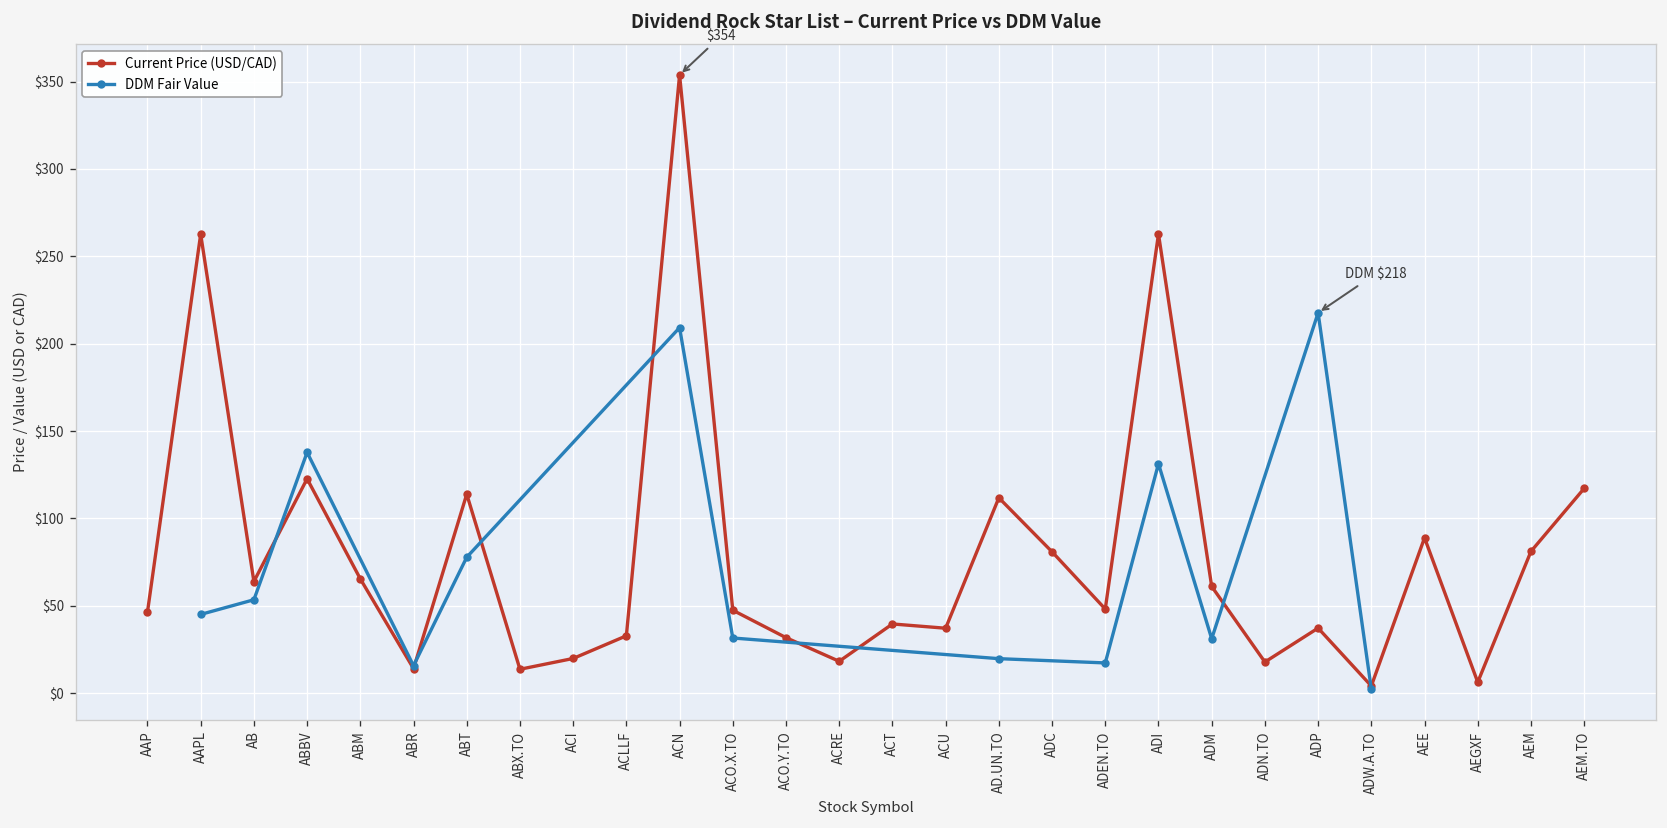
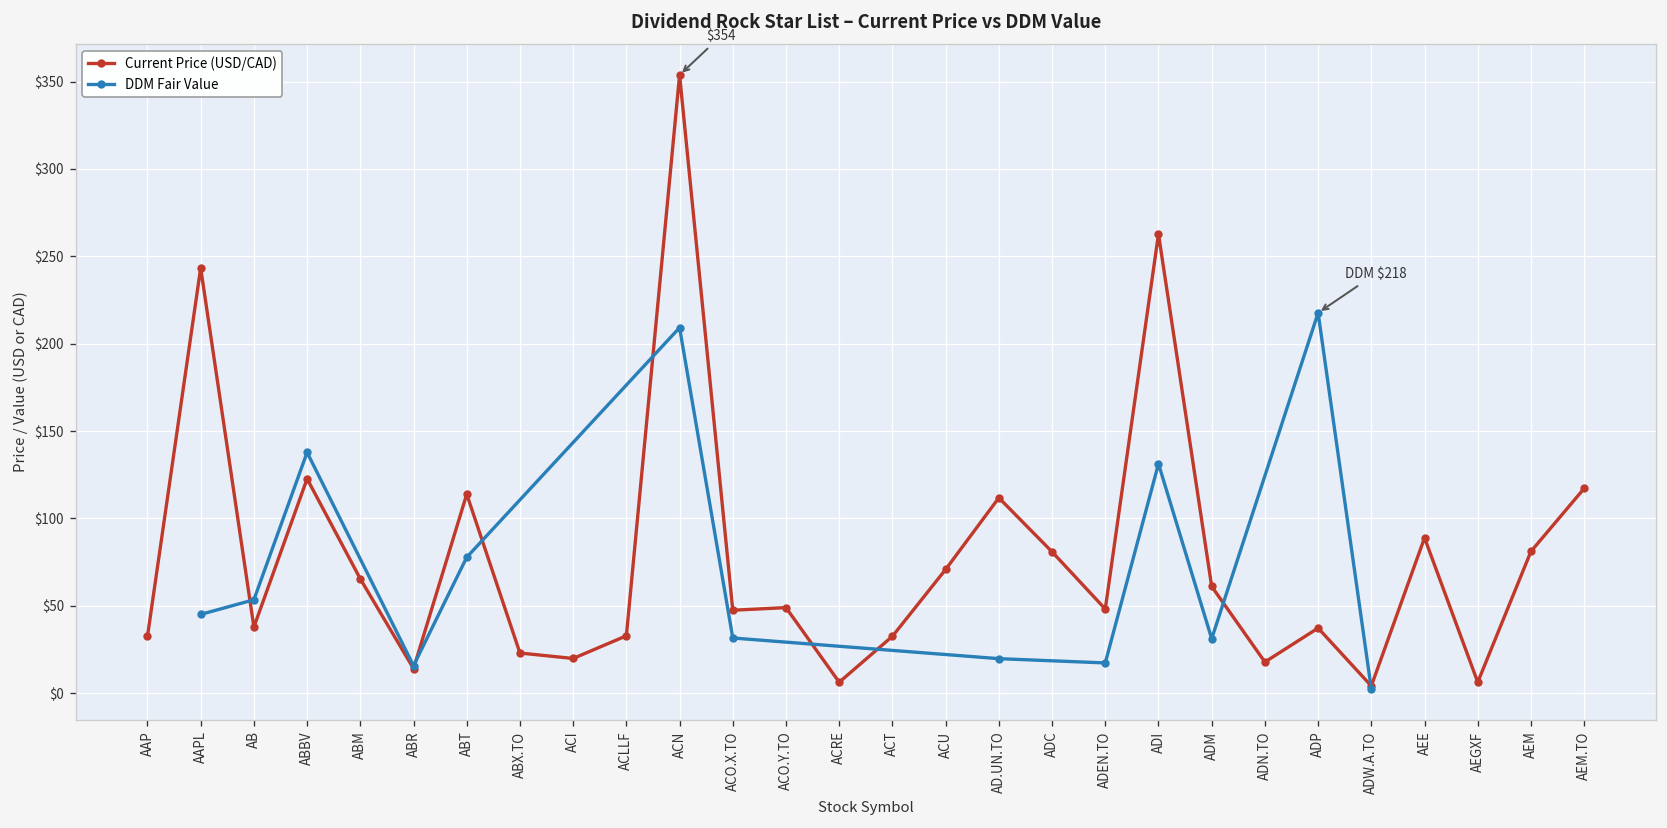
Current Price (USD/CAD), AAP: $46 -> $32
Current Price (USD/CAD), AAPL: $263 -> $243
Current Price (USD/CAD), AB: $64 -> $38
Current Price (USD/CAD), ABX.TO: $14 -> $23
Current Price (USD/CAD), ACO.Y.TO: $32 -> $49
Current Price (USD/CAD), ACRE: $18 -> $6
Current Price (USD/CAD), ACT: $40 -> $32
Current Price (USD/CAD), ACU: $37 -> $71
